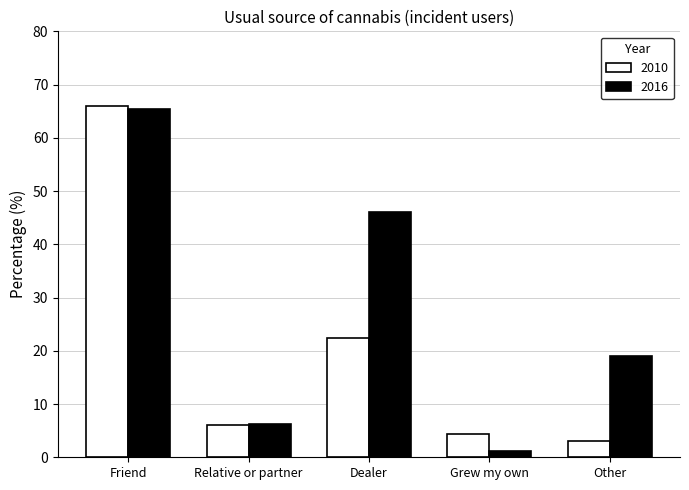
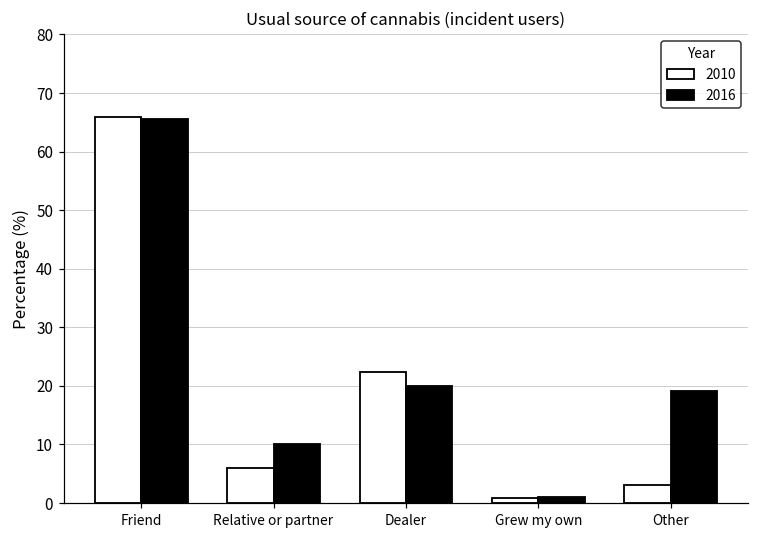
2016, Relative or partner: 6 -> 10
2016, Dealer: 46 -> 20
2010, Grew my own: 4 -> 1
